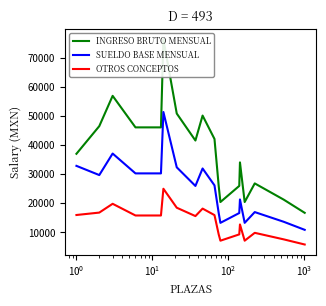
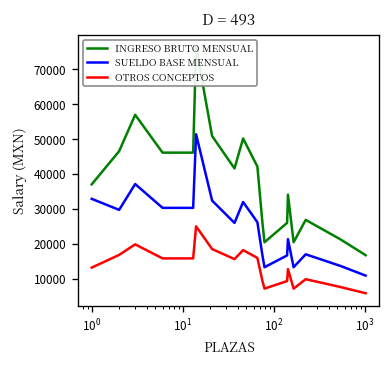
OTROS CONCEPTOS, 10^0: 16000 -> 13000
